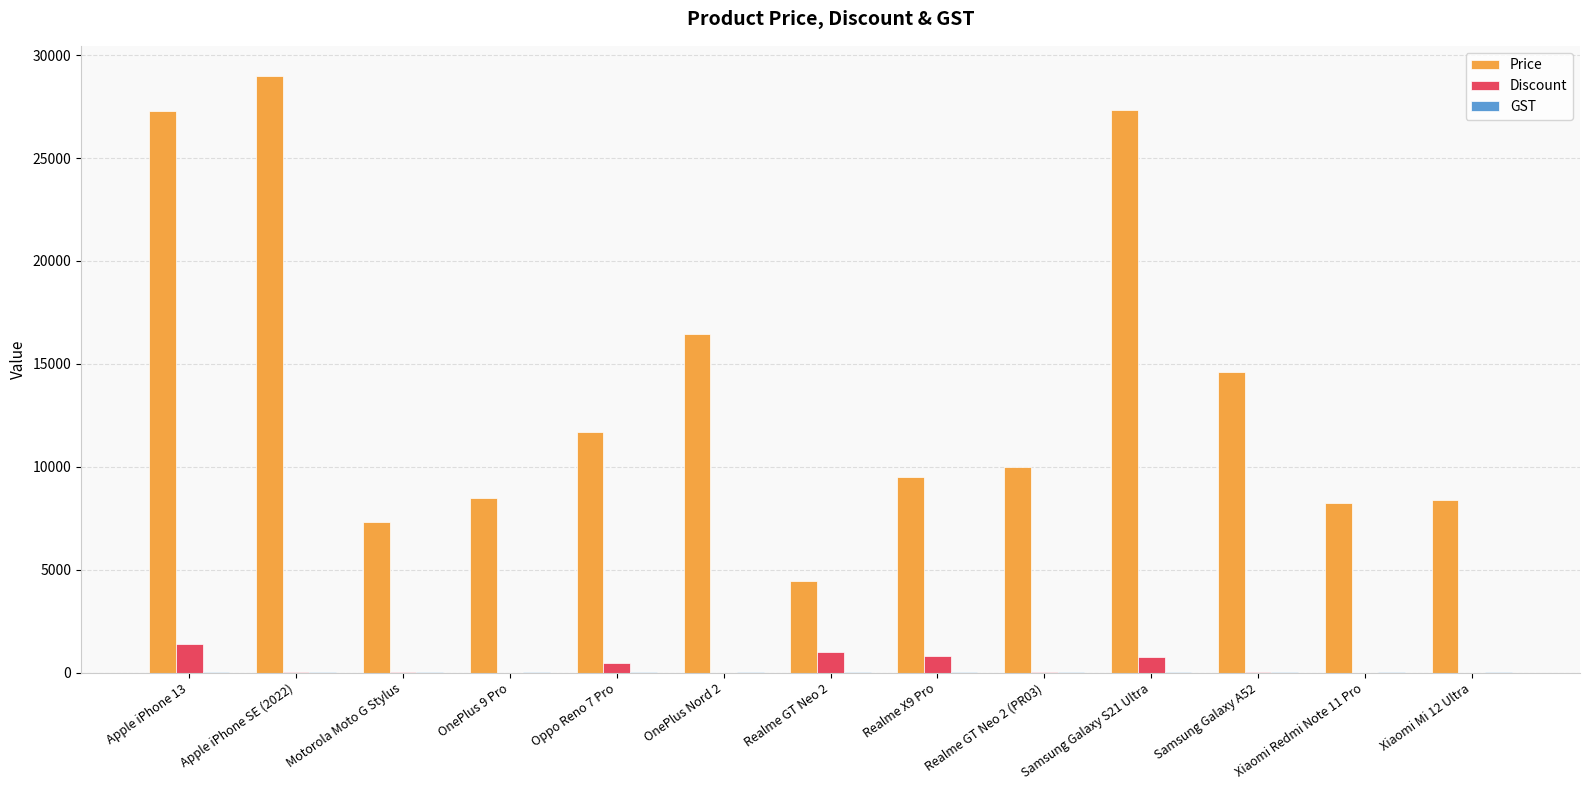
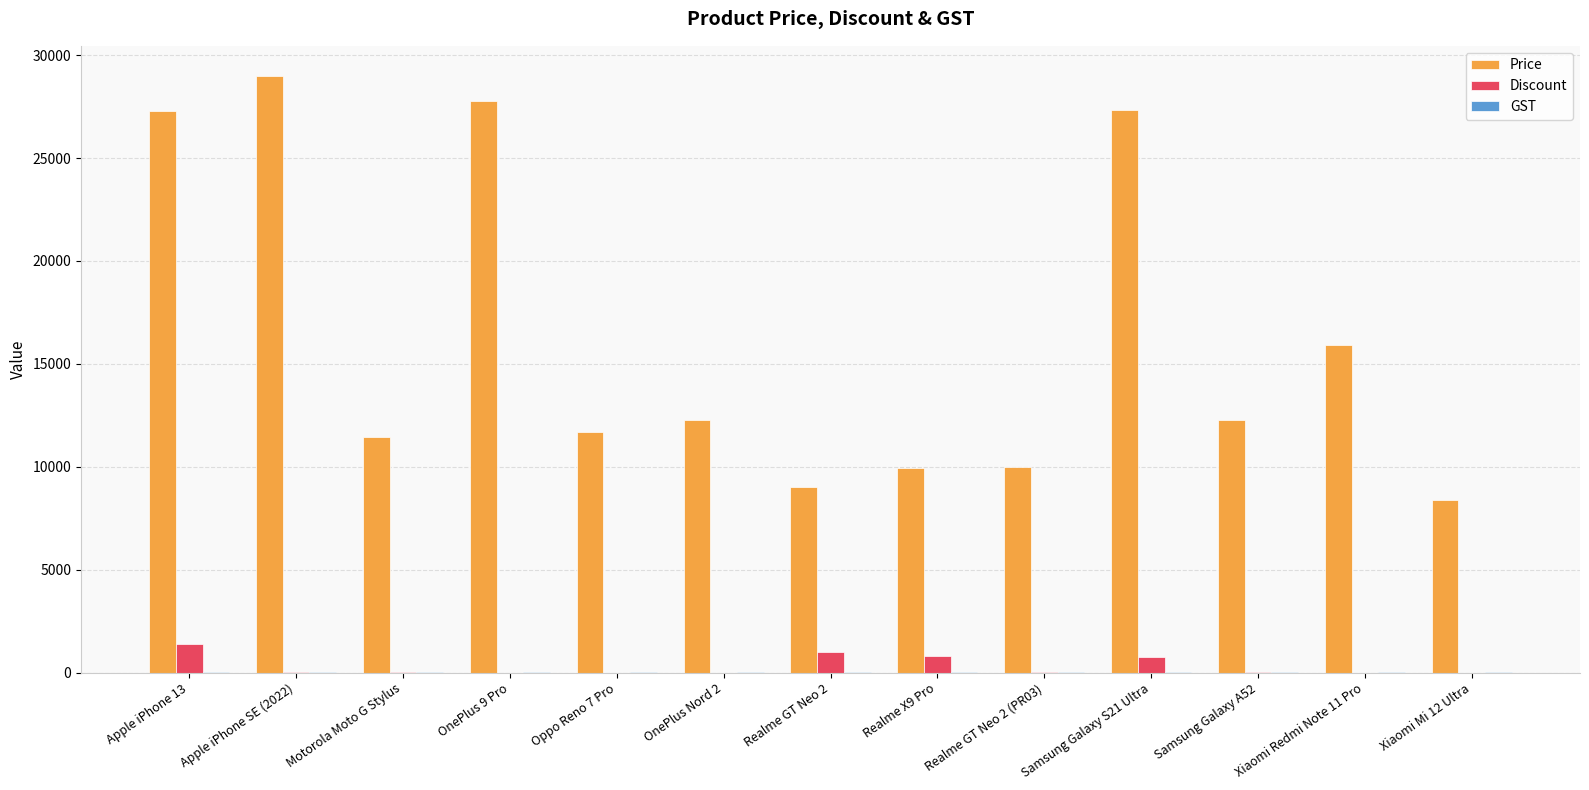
Price, Motorola Moto G Stylus: 7300 -> 11500
Price, OnePlus 9 Pro: 8500 -> 27800
Discount, Oppo Reno 7 Pro: 500 -> 0
Price, OnePlus Nord 2: 16400 -> 12300
Price, Realme GT Neo 2: 4500 -> 9000
Price, Realme X9 Pro: 9500 -> 9900
Price, Samsung Galaxy A52: 14600 -> 12300
Price, Xiaomi Redmi Note 11 Pro: 8300 -> 15900
